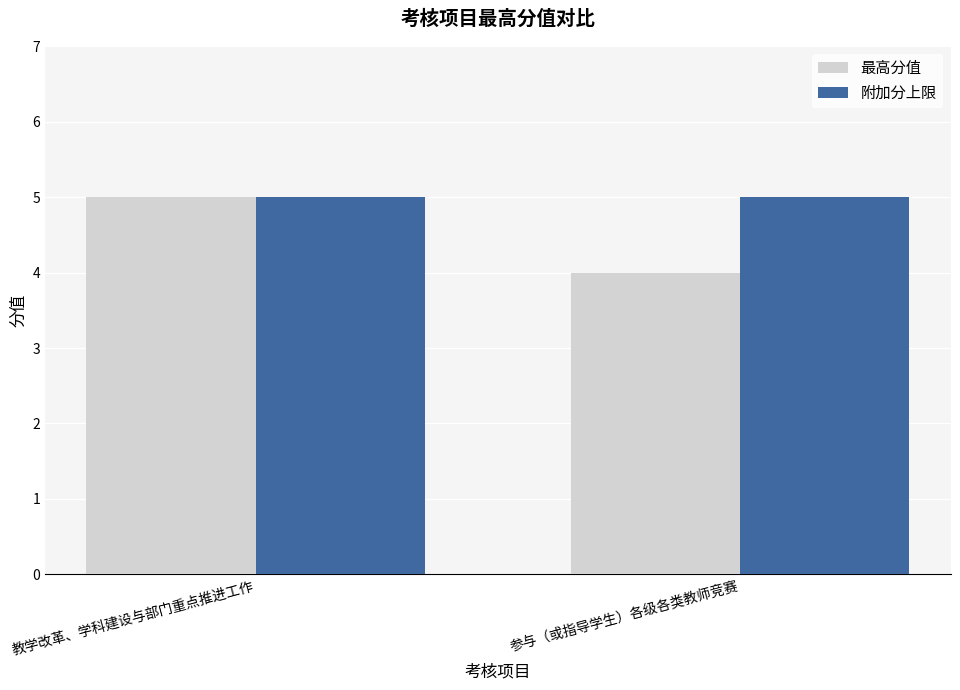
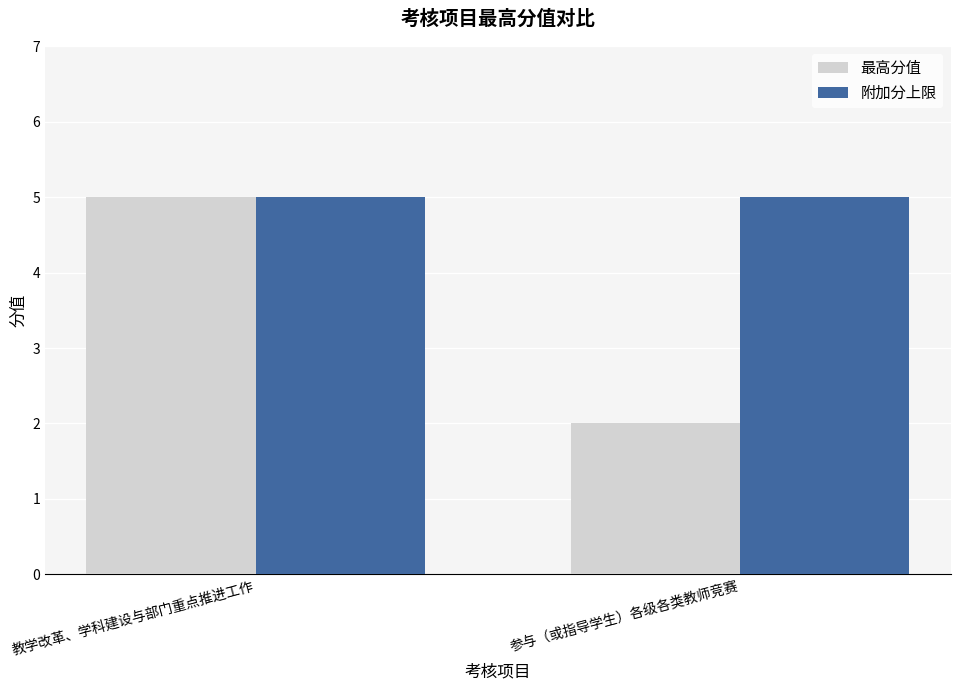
最高分值, 参与（或指导学生）各级各类教师竞赛: 4 -> 2
